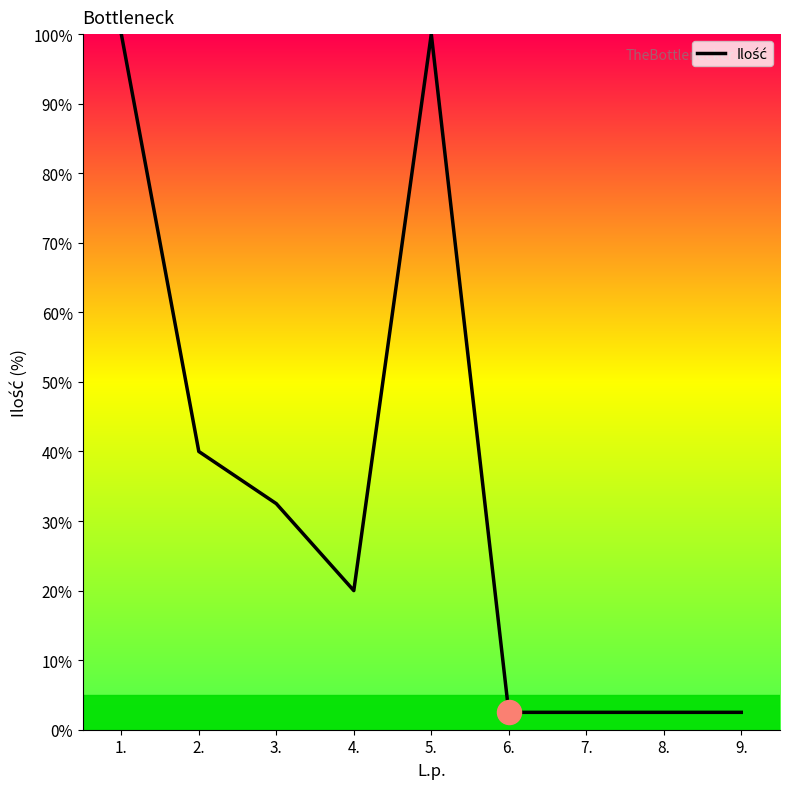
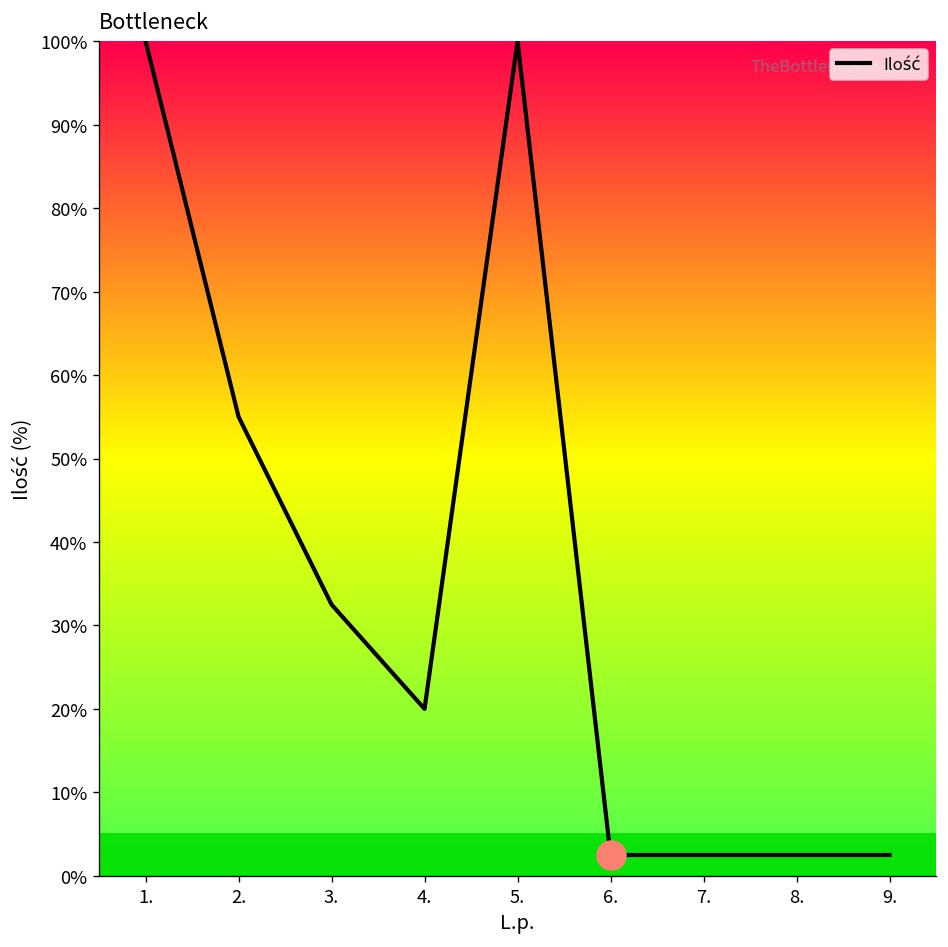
Ilość, 2.: 40% -> 55%
